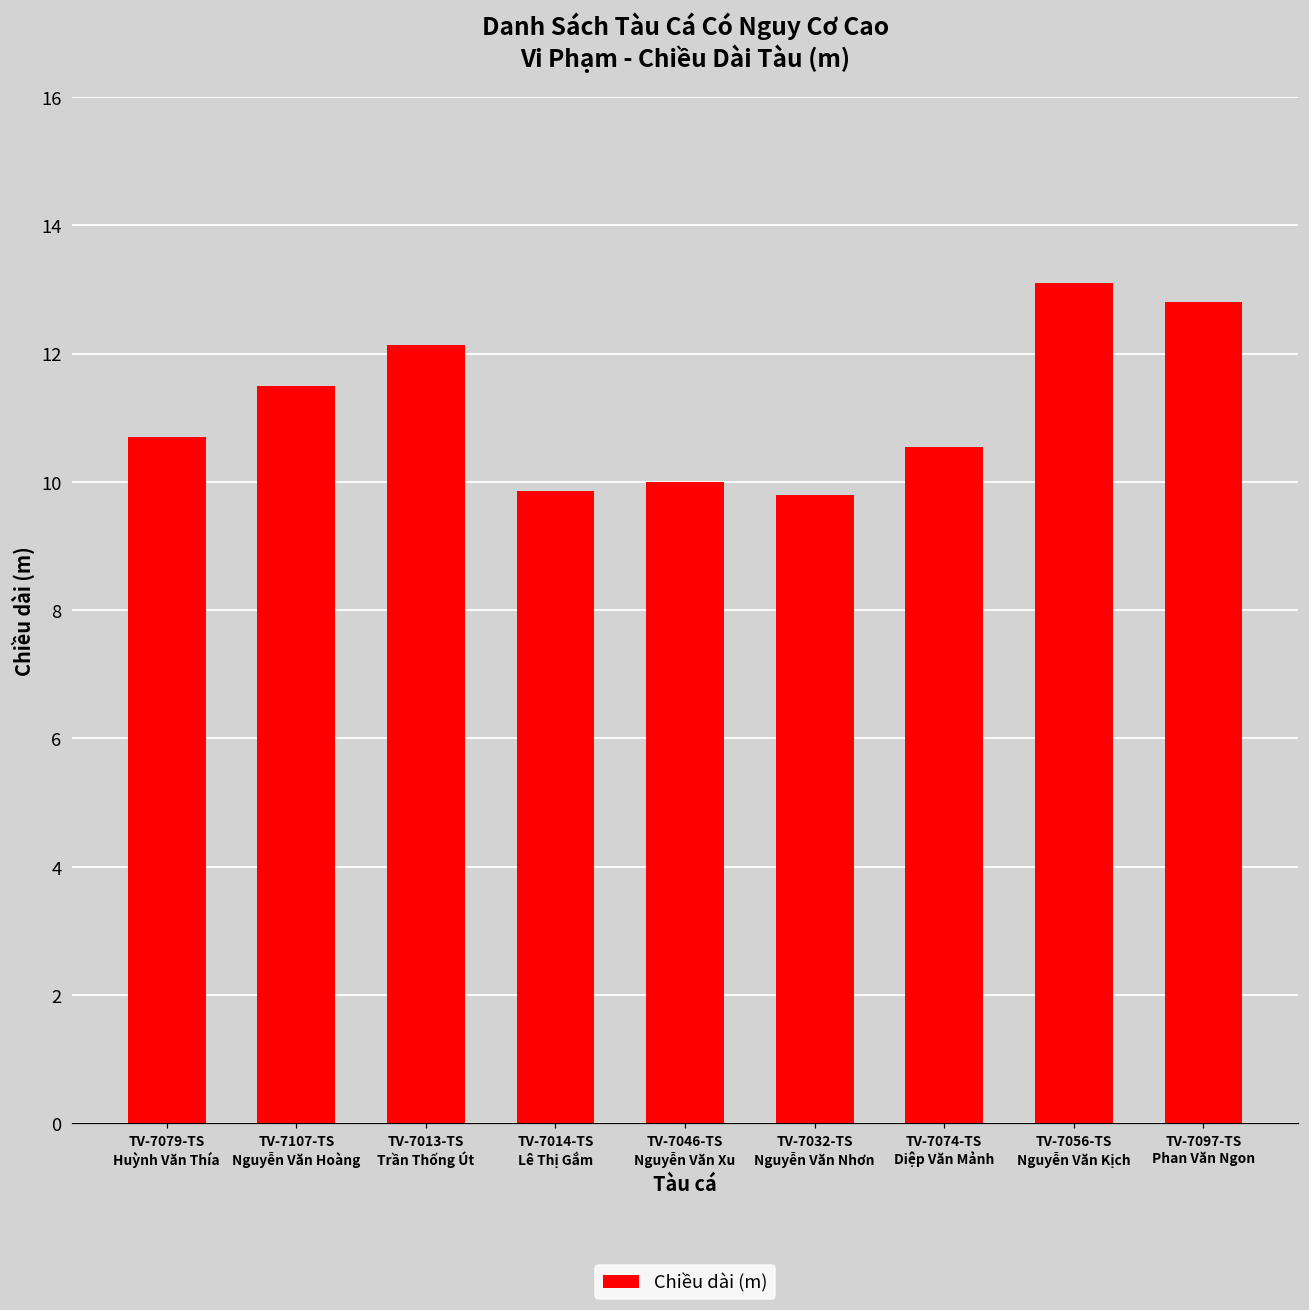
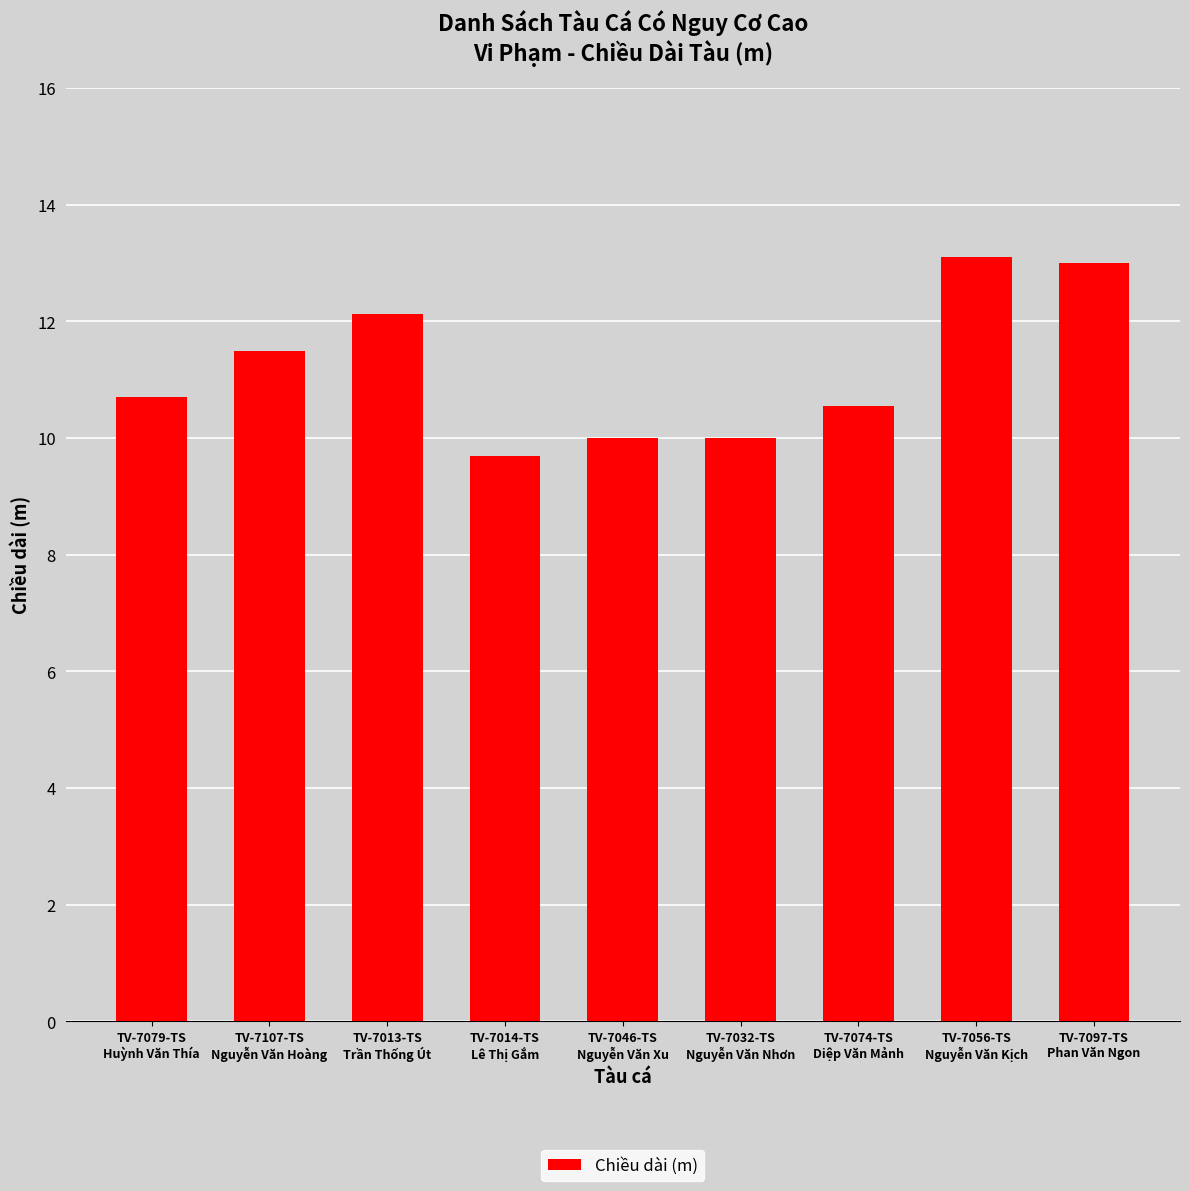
TV-7014-TS Lê Thị Gắm: 9.9 -> 9.7
TV-7032-TS Nguyễn Văn Nhơn: 9.8 -> 10.0
TV-7097-TS Phan Văn Ngon: 12.8 -> 13.0
